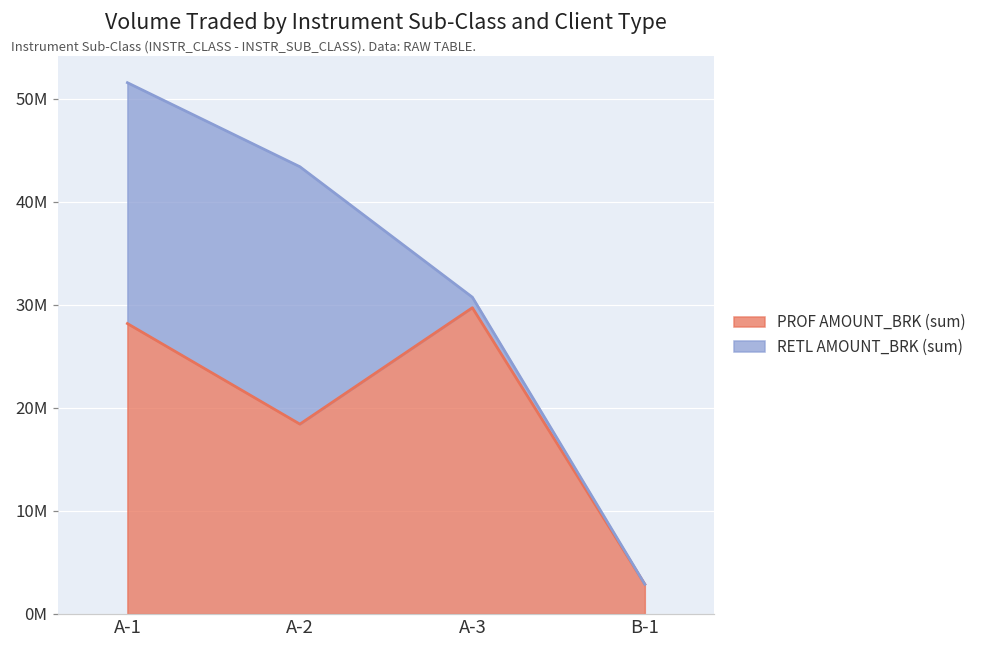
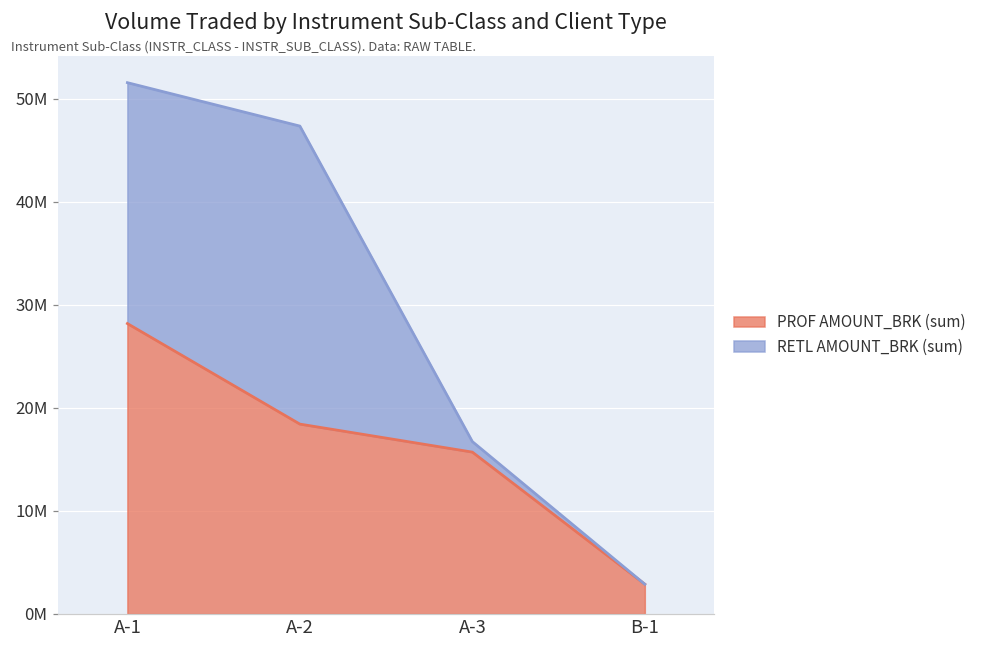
RETL AMOUNT_BRK (sum), A-2: 25000000 -> 29000000
PROF AMOUNT_BRK (sum), A-3: 30000000 -> 16000000
